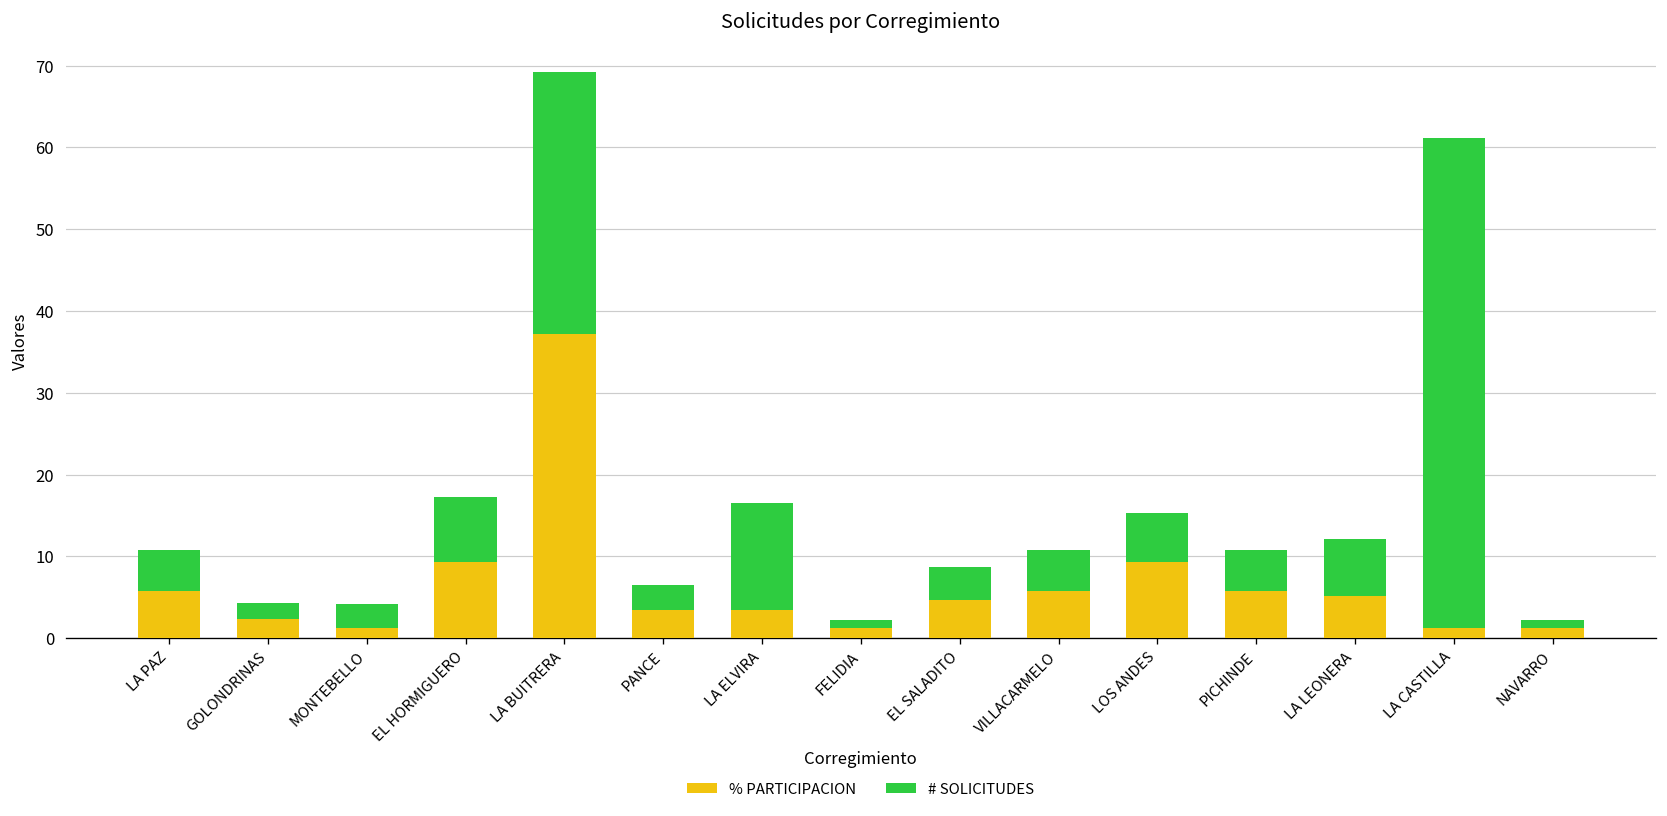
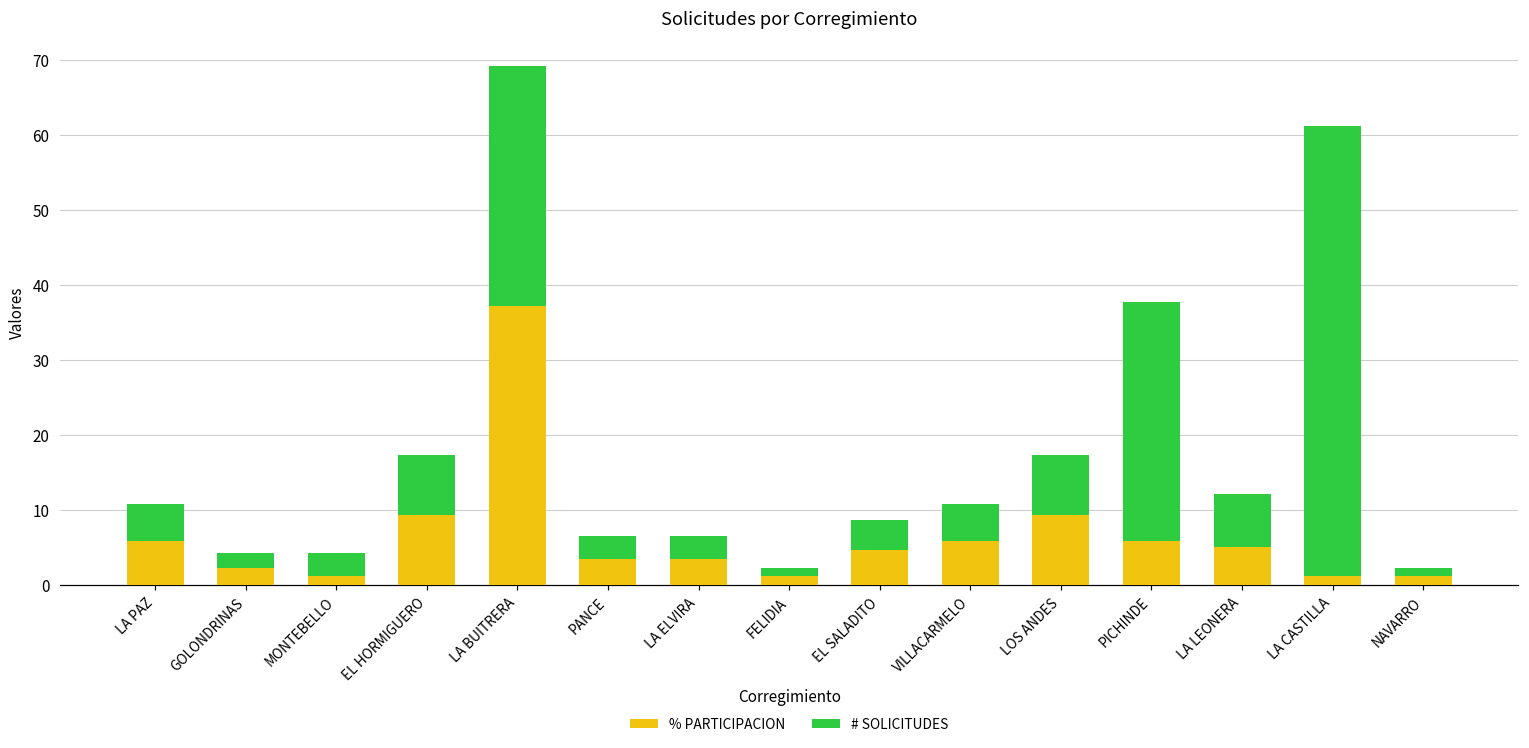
# SOLICITUDES, LA ELVIRA: 13 -> 3
# SOLICITUDES, LOS ANDES: 6 -> 8
# SOLICITUDES, PICHINDE: 5 -> 32
